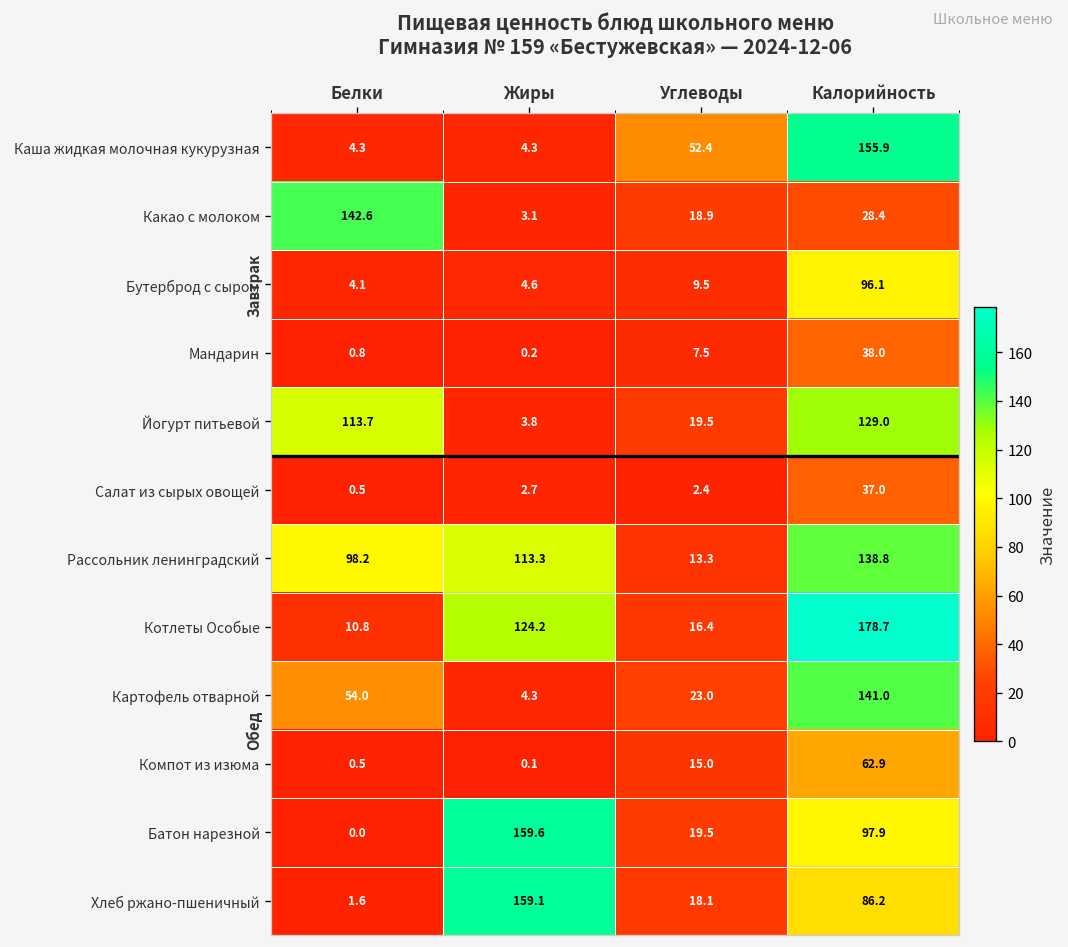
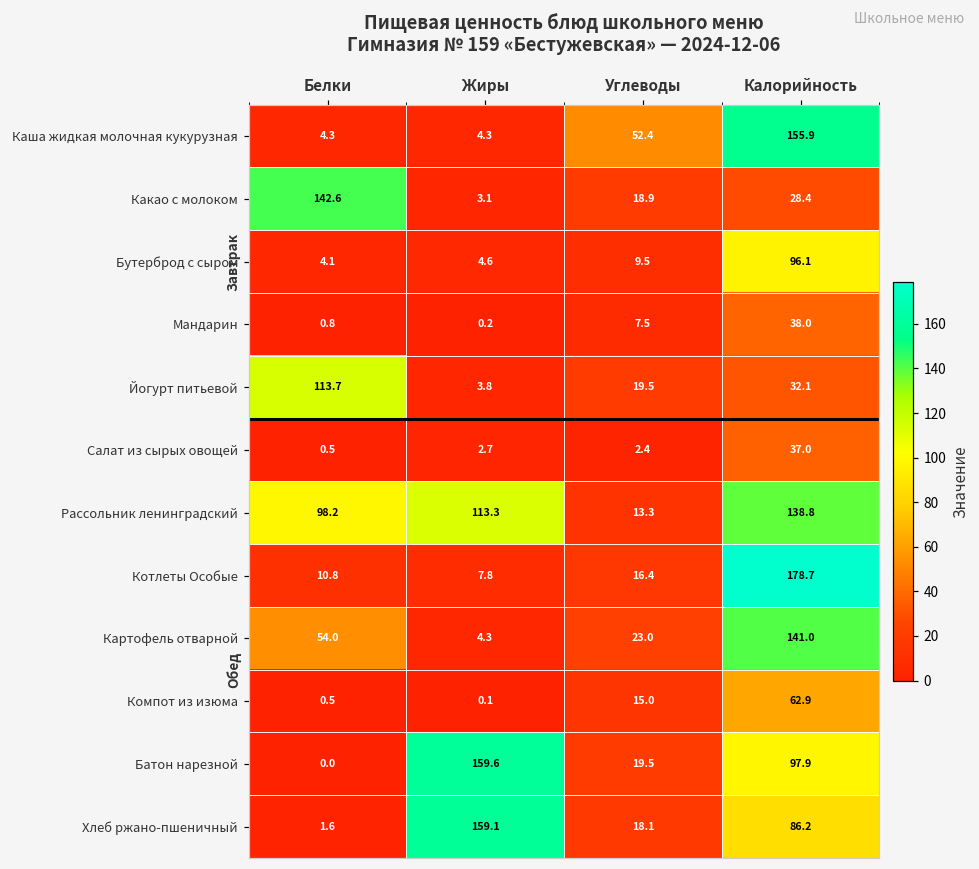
Йогурт питьевой, Калорийность: 129.0 -> 32.1
Котлеты Особые, Жиры: 124.2 -> 7.8
